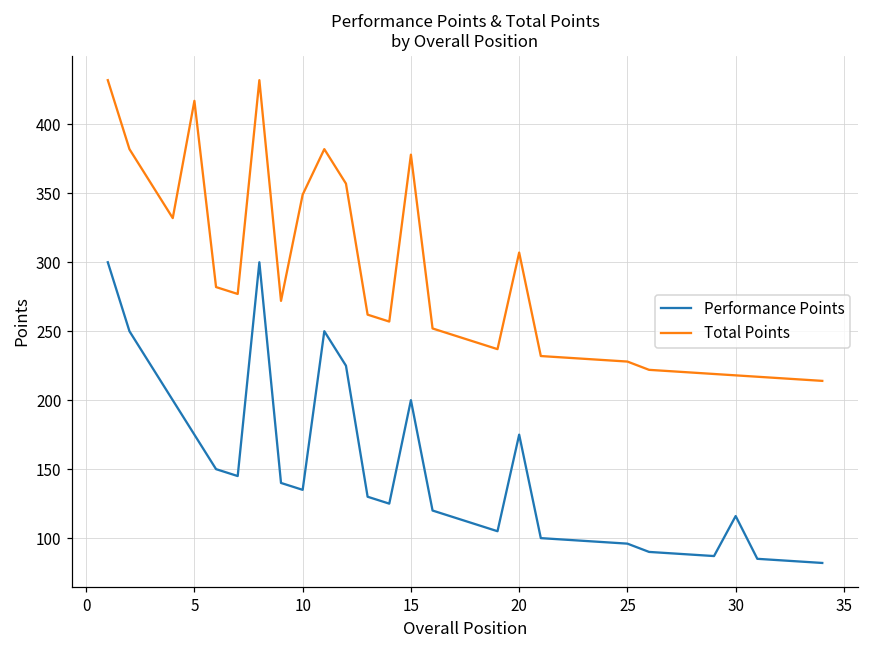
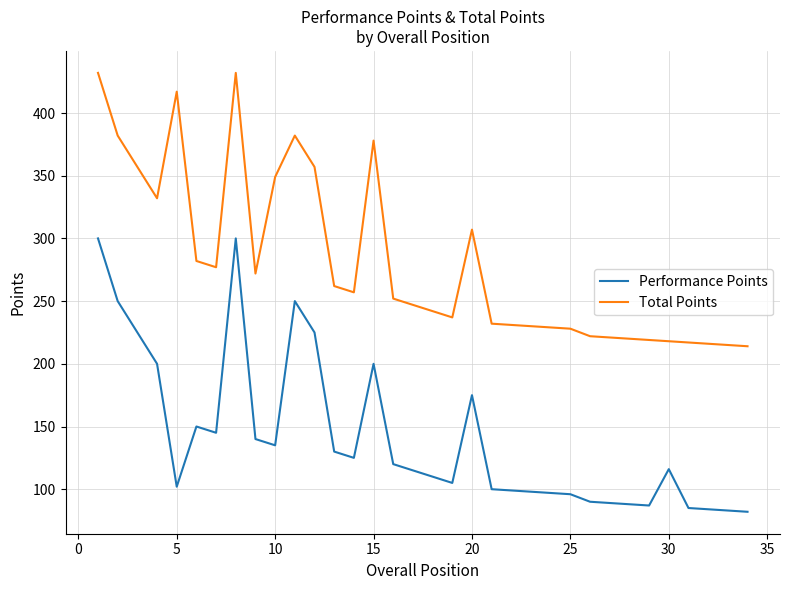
Performance Points, 5: 175 -> 102
